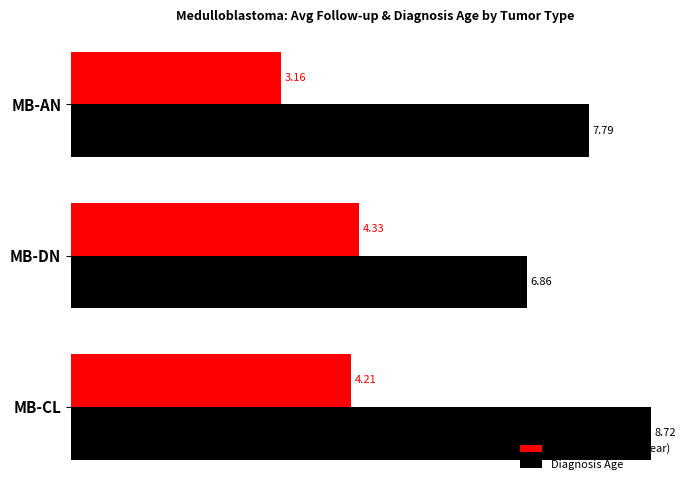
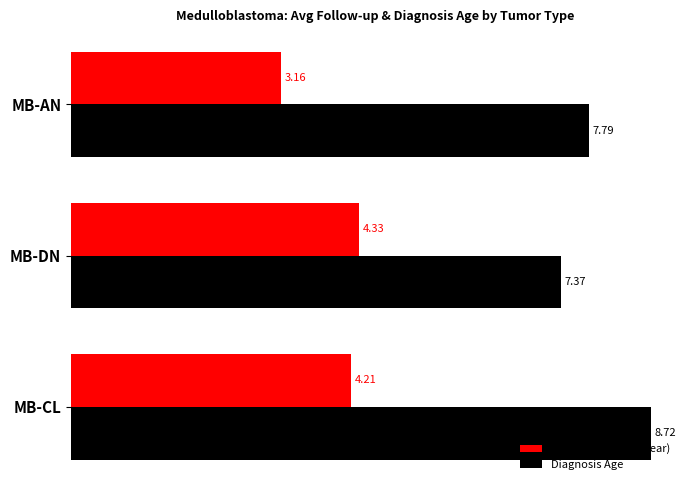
Diagnosis Age, MB-DN: 6.86 -> 7.37
